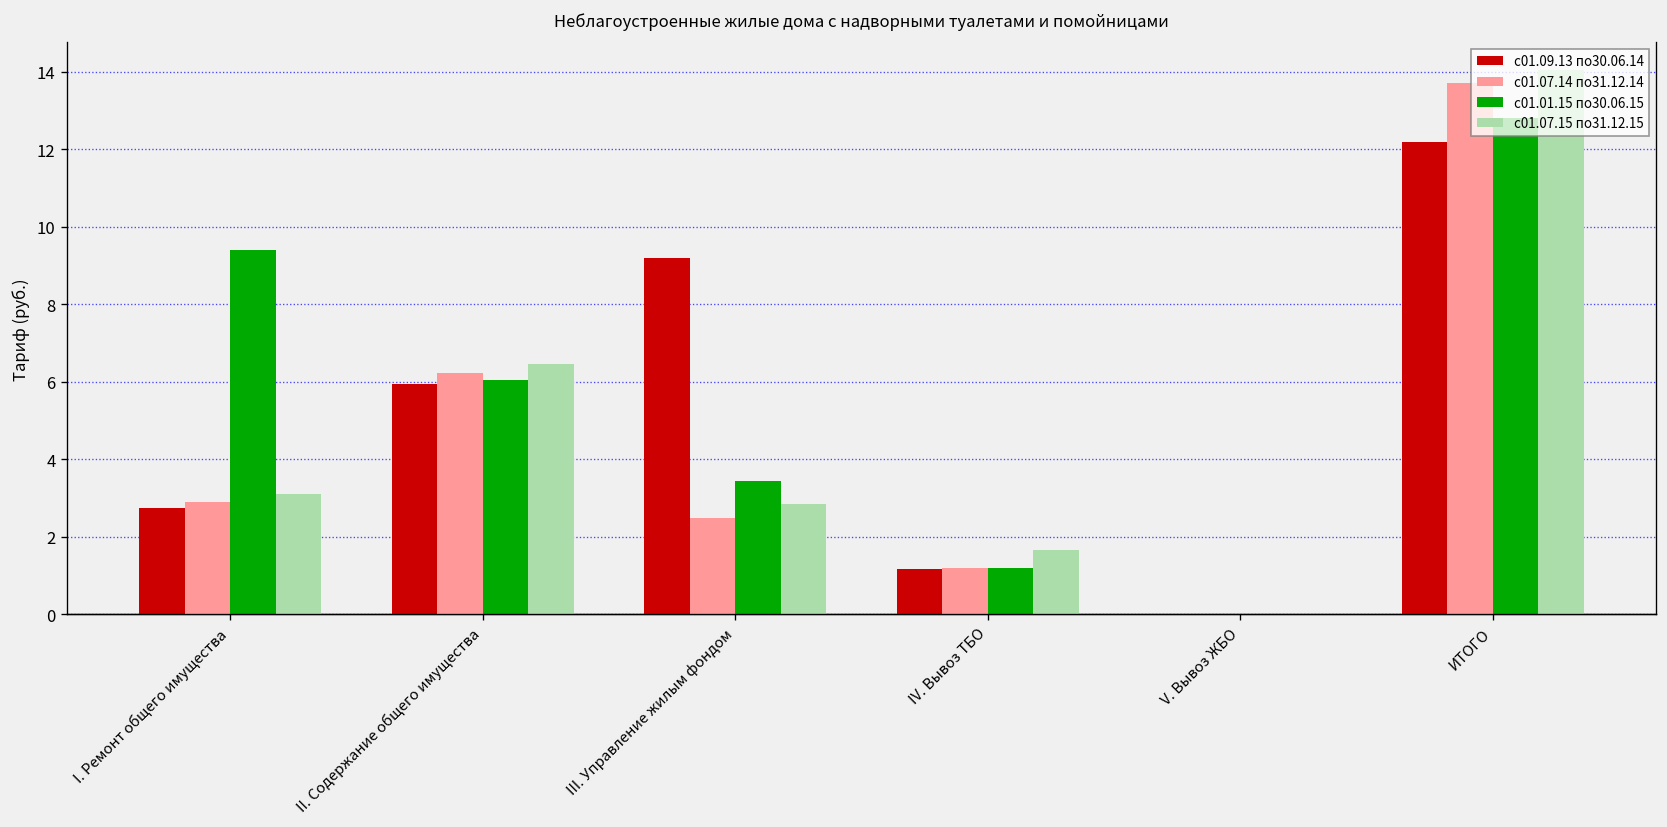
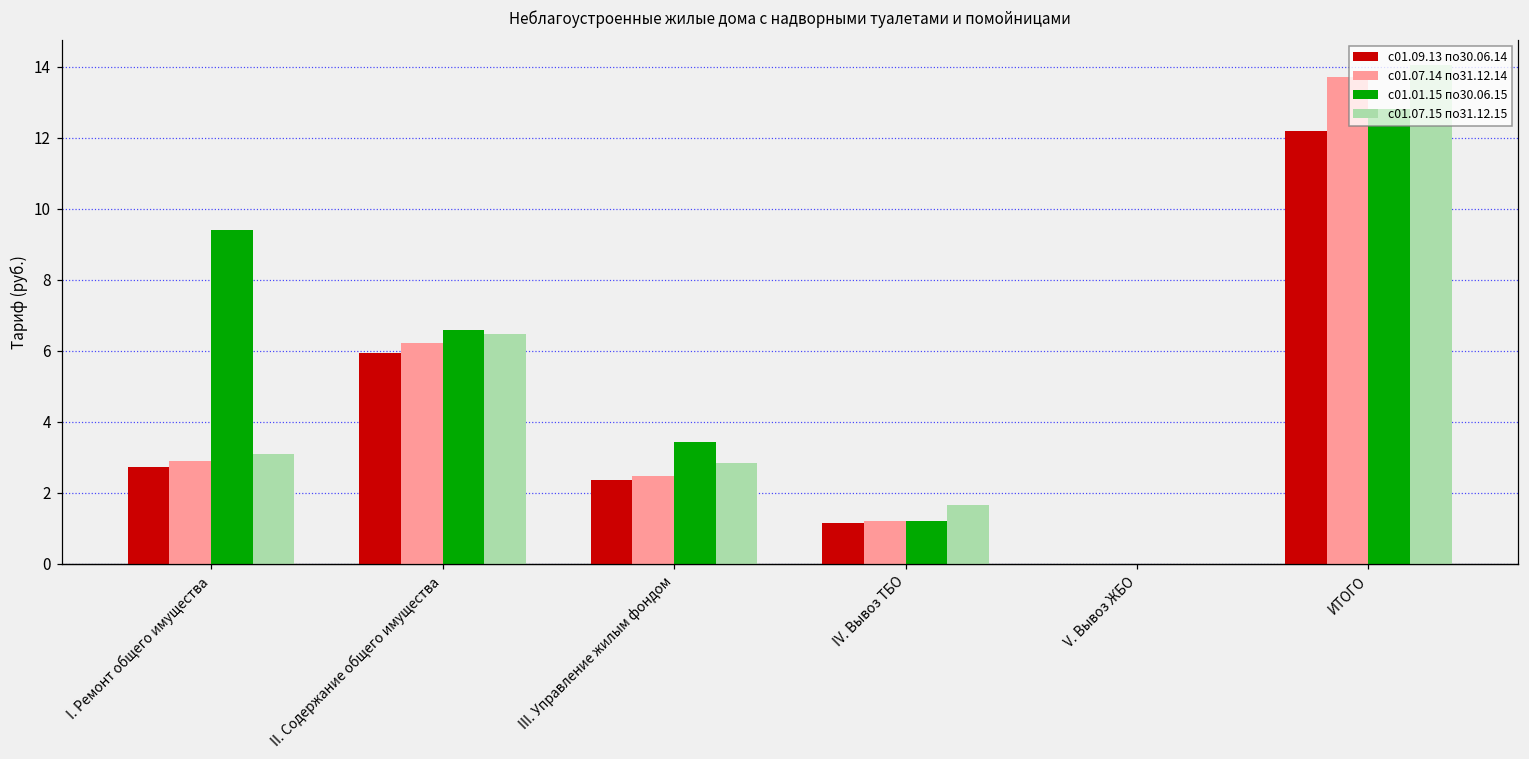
с01.01.15 по30.06.15, II. Содержание общего имущества: 6.1 -> 6.6
с01.09.13 по30.06.14, III. Управление жилым фондом: 9.2 -> 2.4
